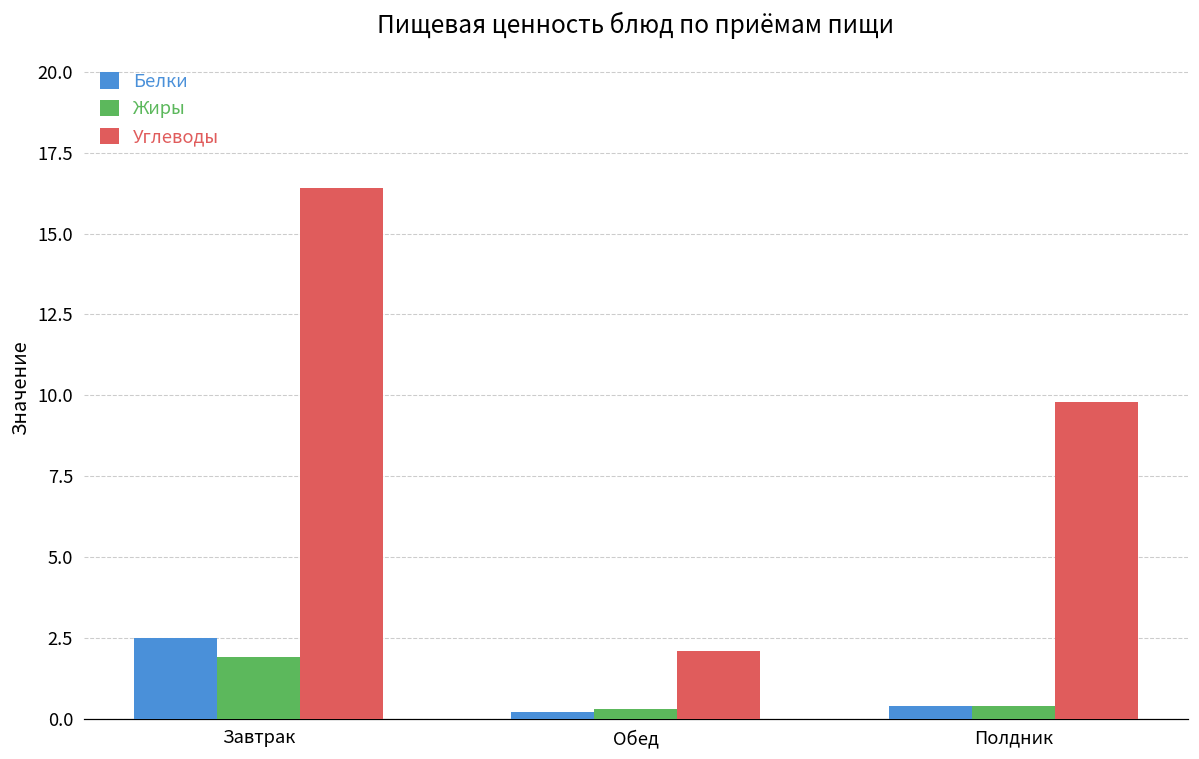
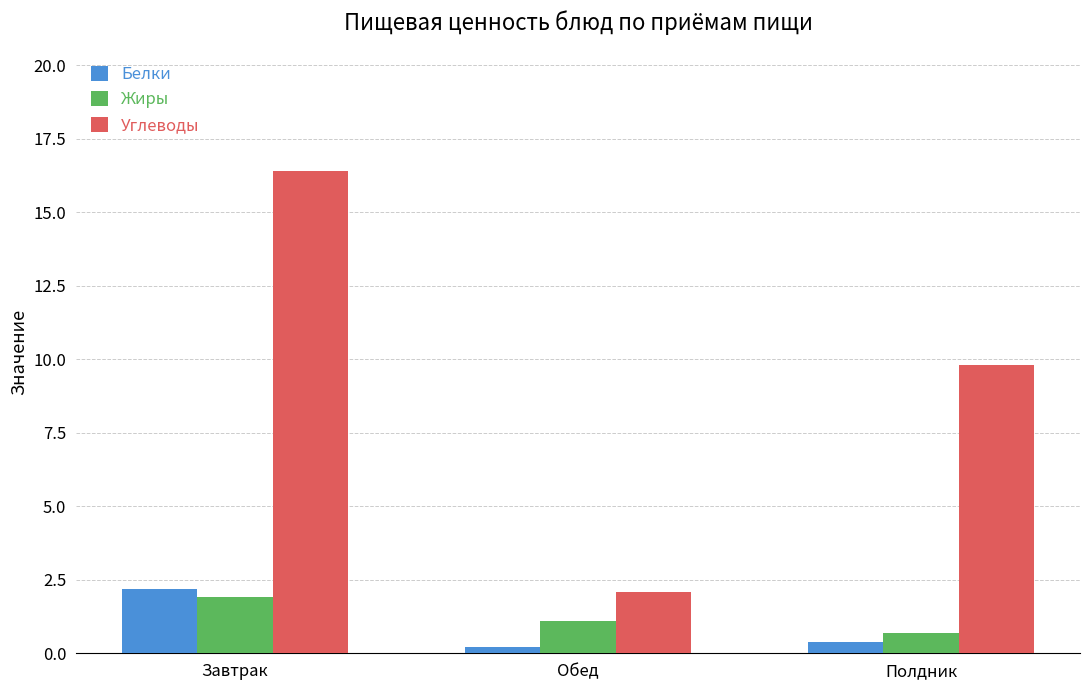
Белки, Завтрак: 2.5 -> 2.2
Жиры, Обед: 0.3 -> 1.1
Жиры, Полдник: 0.4 -> 0.7
